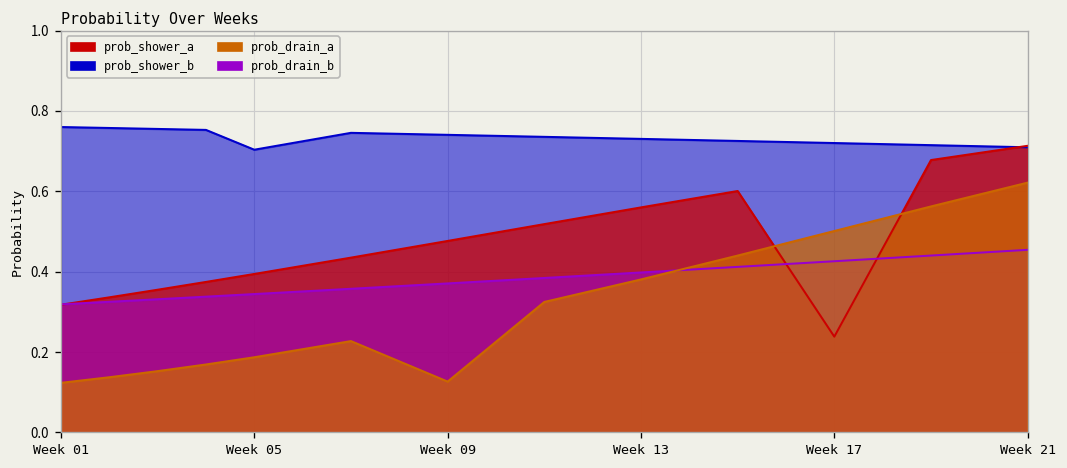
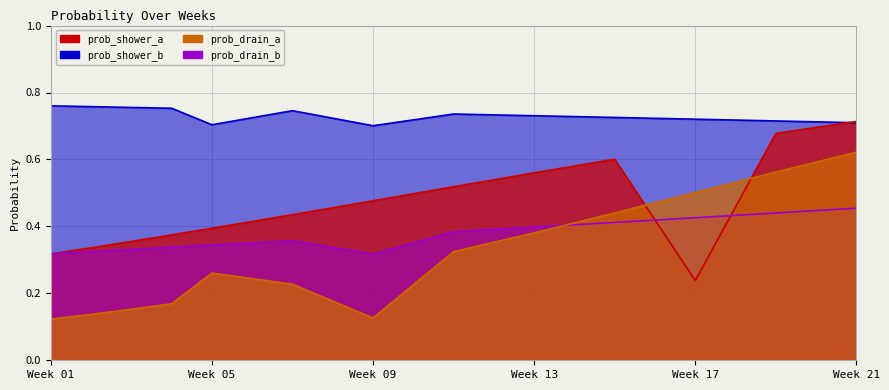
prob_drain_a, Week 05: 0.19 -> 0.26
prob_shower_b, Week 09: 0.74 -> 0.70
prob_drain_b, Week 09: 0.37 -> 0.32
